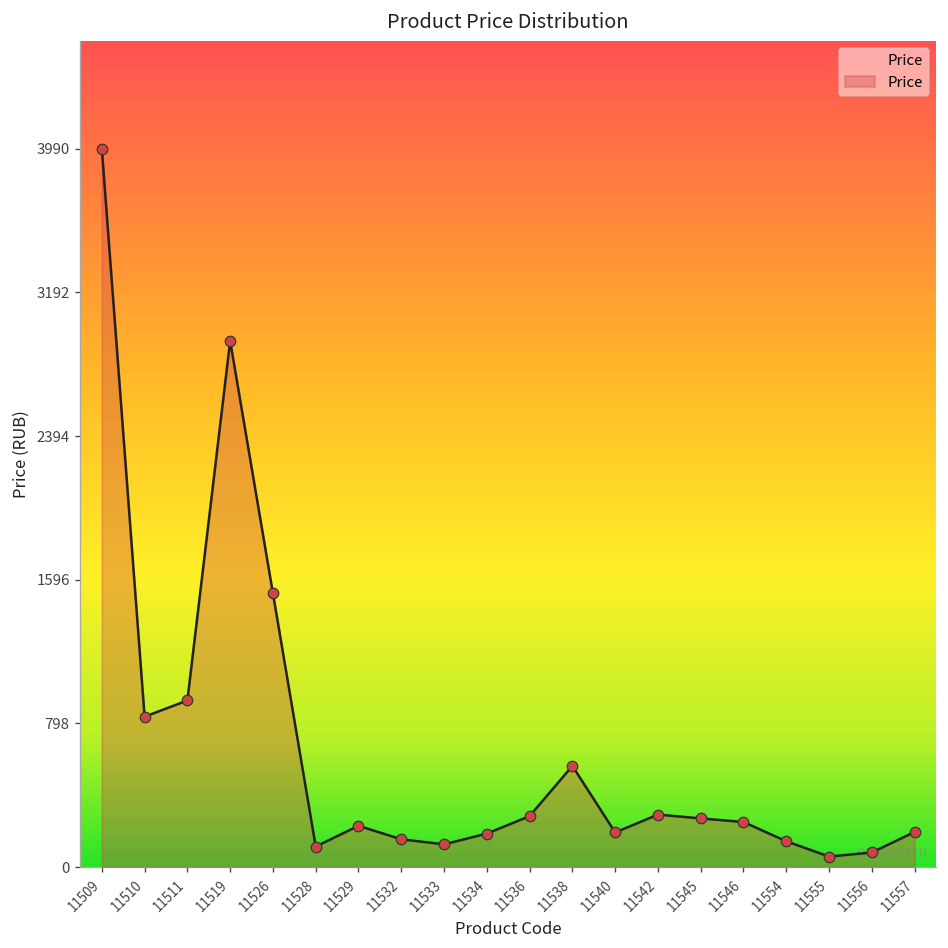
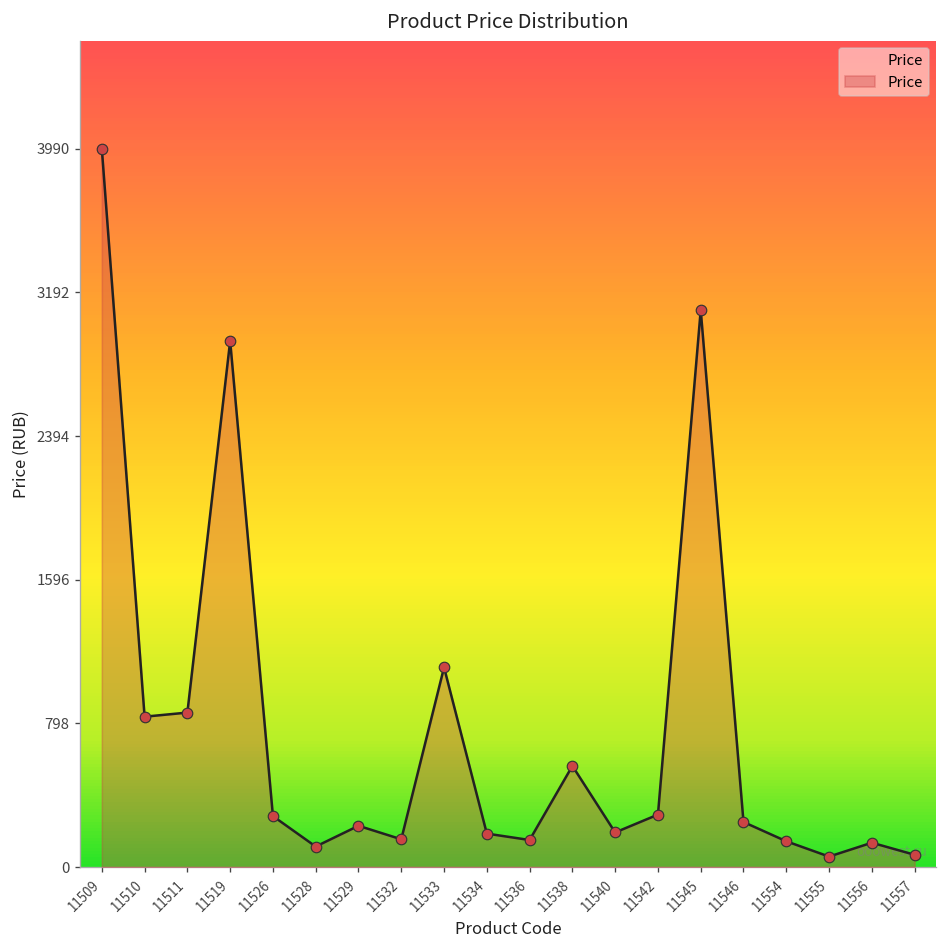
11511: 930 -> 860
11526: 1520 -> 280
11533: 130 -> 1110
11536: 280 -> 150
11545: 270 -> 3090
11556: 80 -> 140
11557: 190 -> 70
